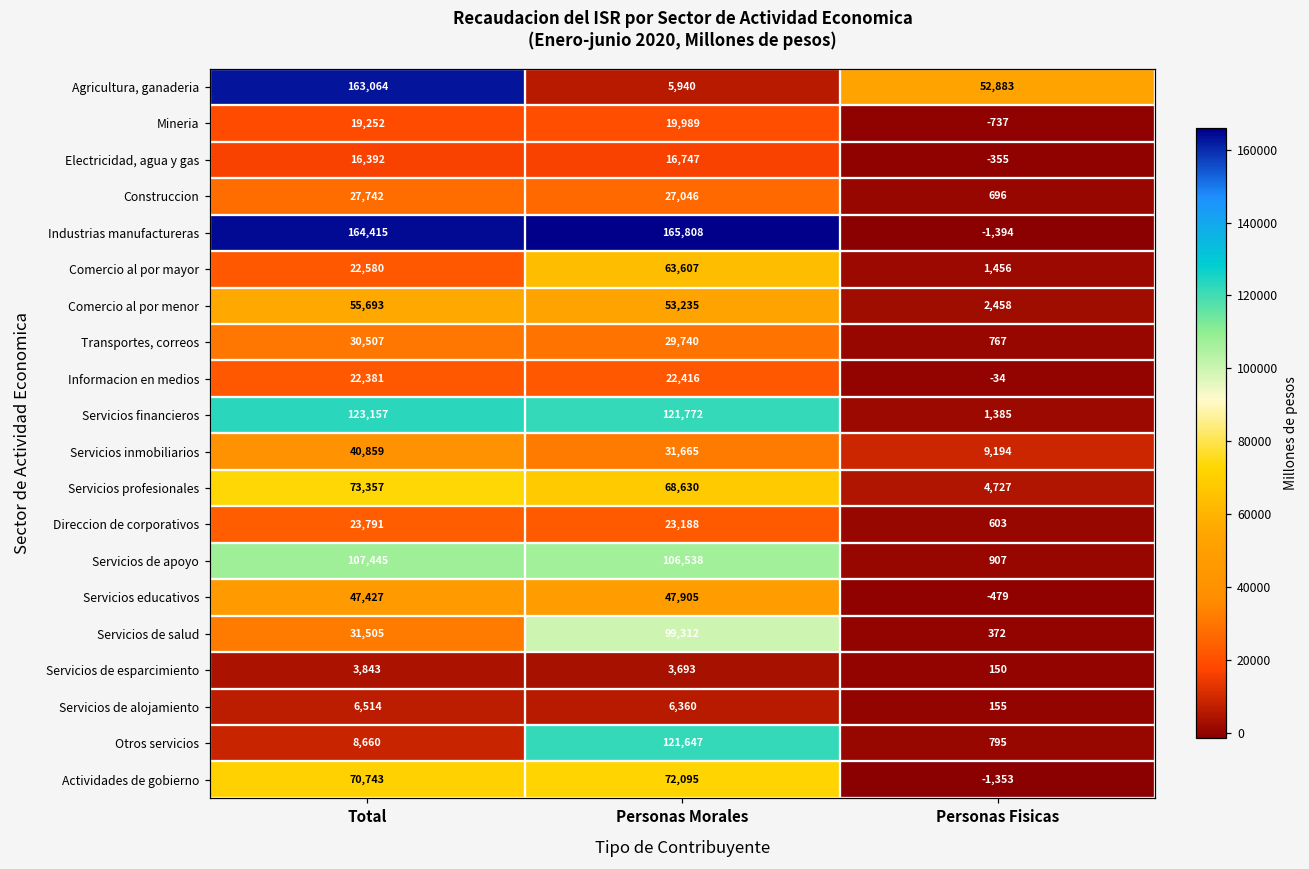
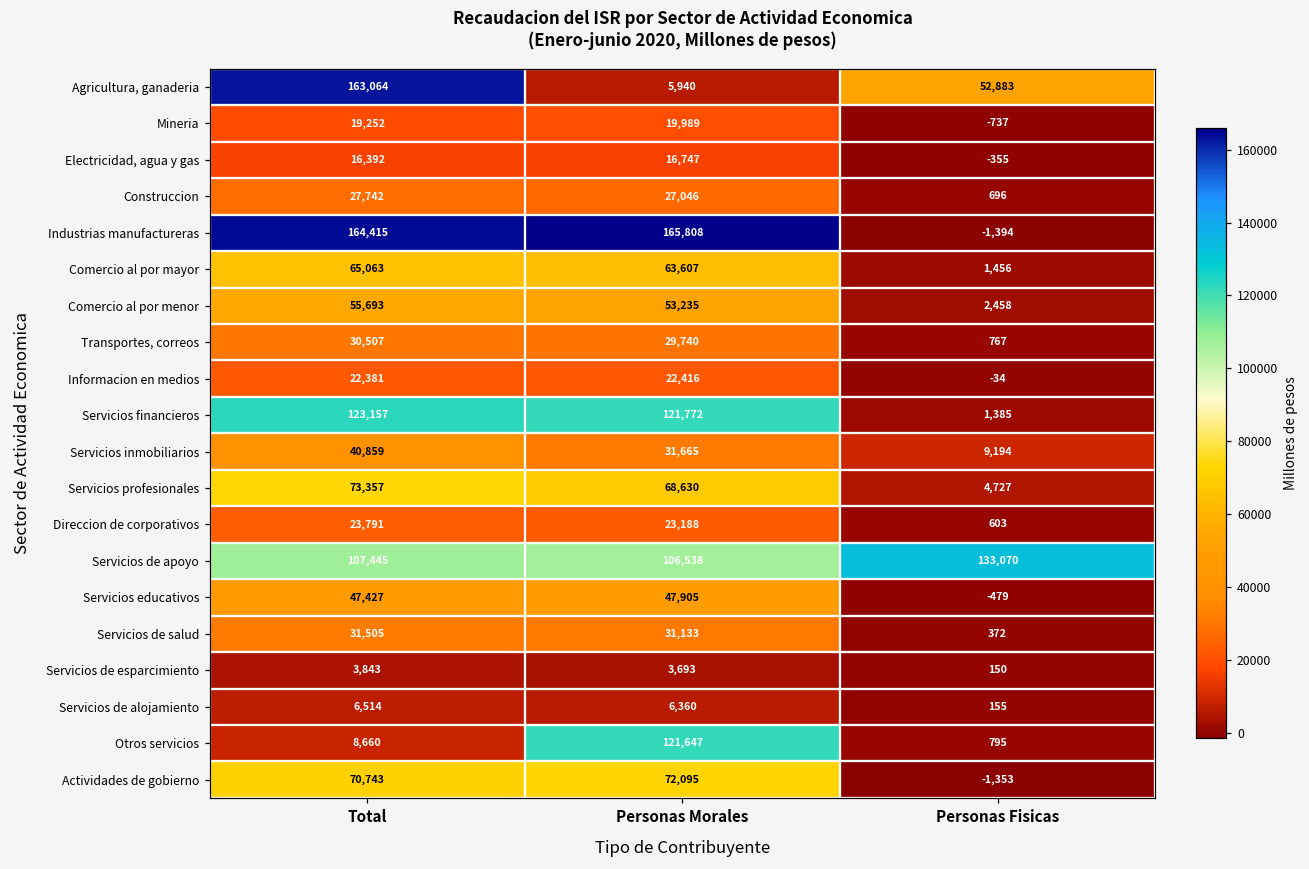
Comercio al por mayor, Total: 22,580 -> 65,063
Servicios de apoyo, Personas Fisicas: 907 -> 133,070
Servicios de salud, Personas Morales: 99,312 -> 31,133
